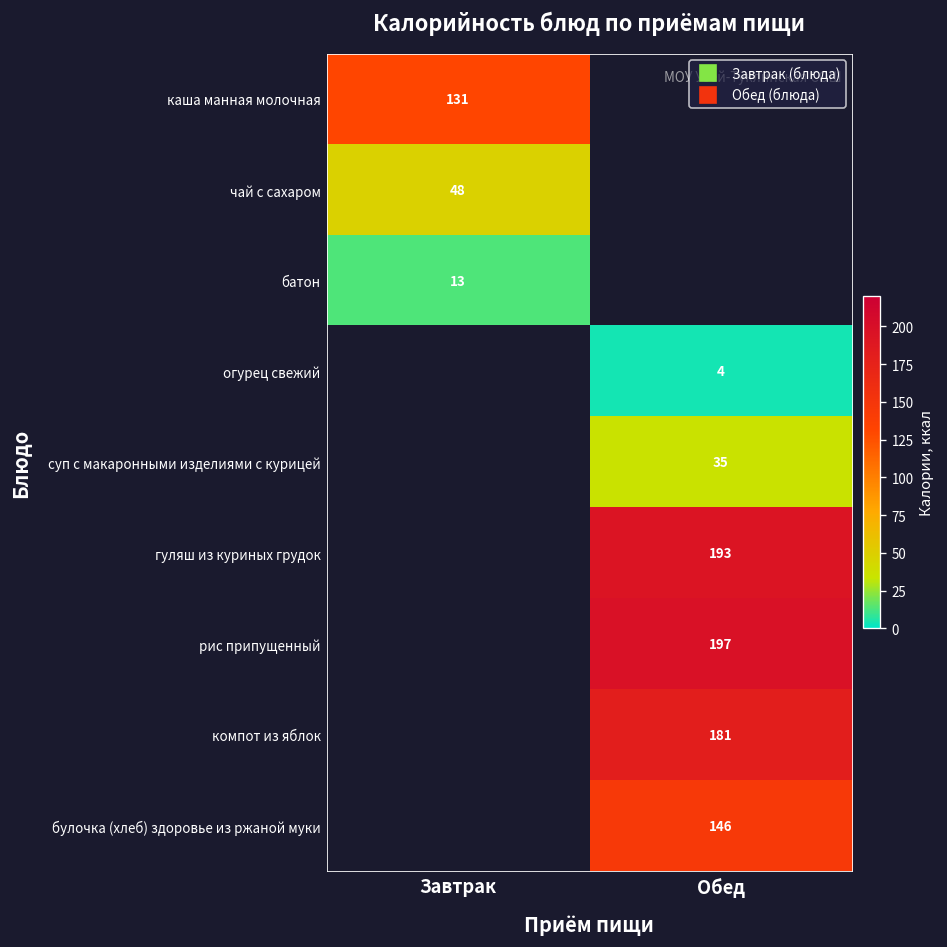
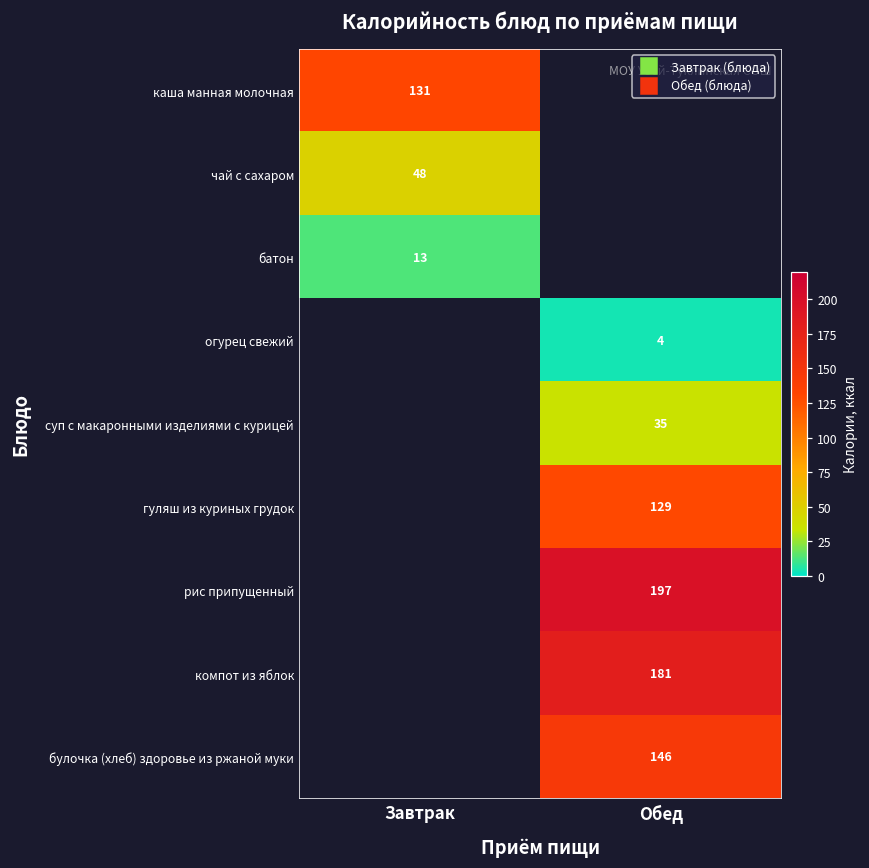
гуляш из куриных грудок, Обед: 193 -> 129
